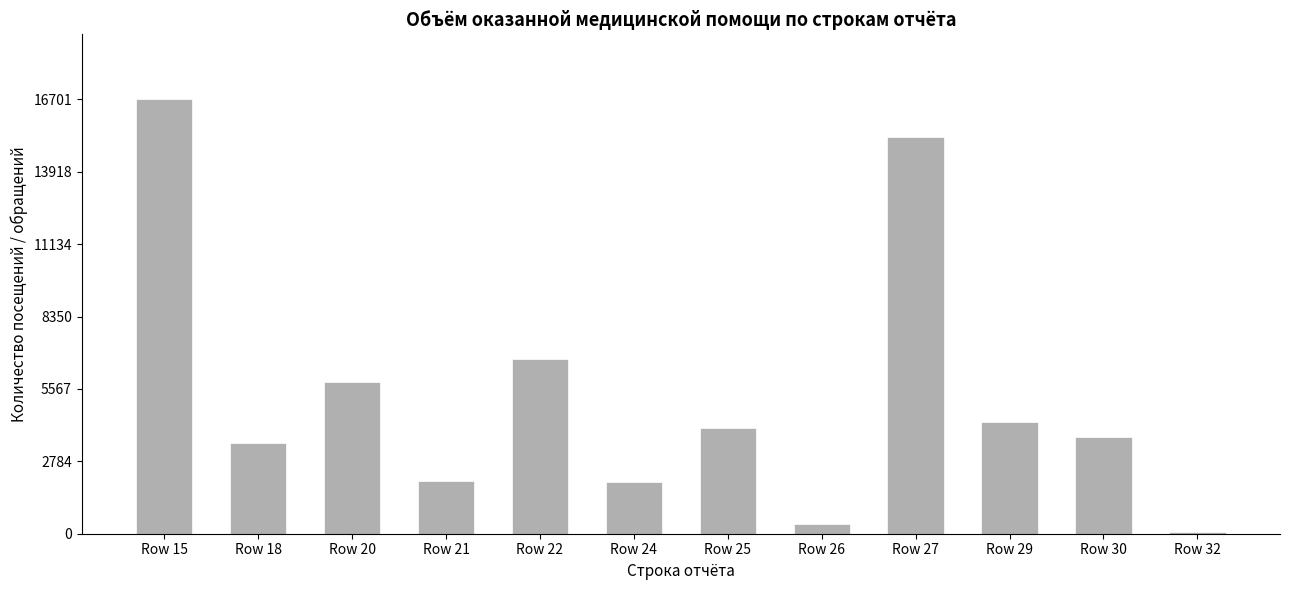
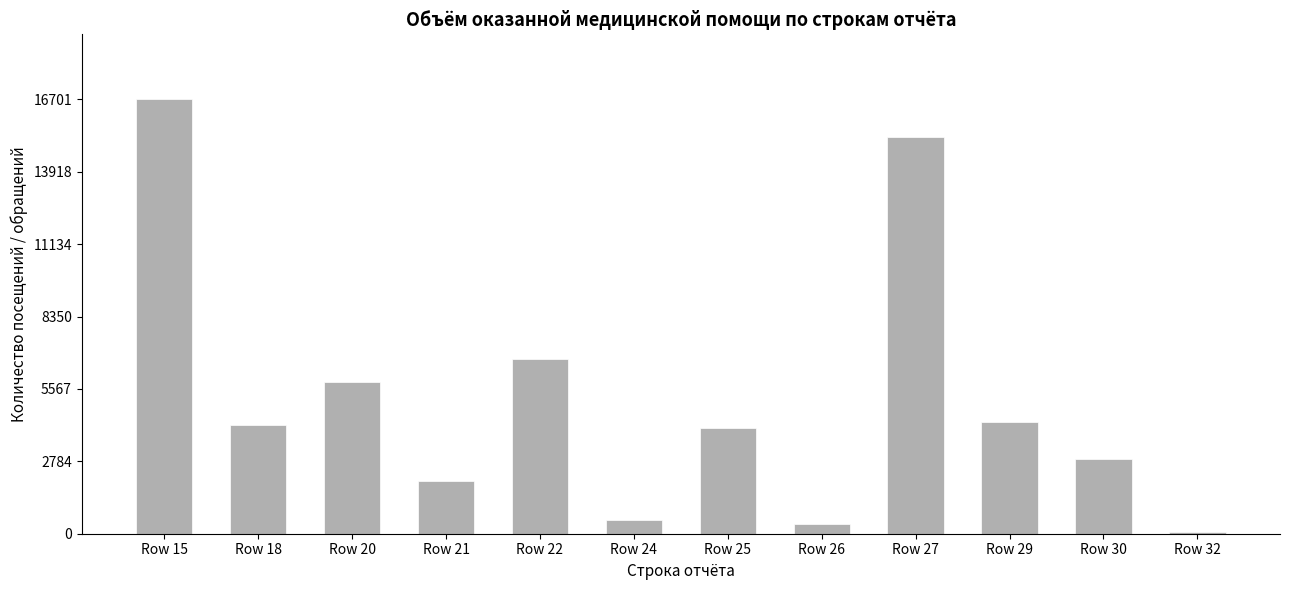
Row 18: 3500 -> 4200
Row 24: 2000 -> 500
Row 30: 3700 -> 2900
